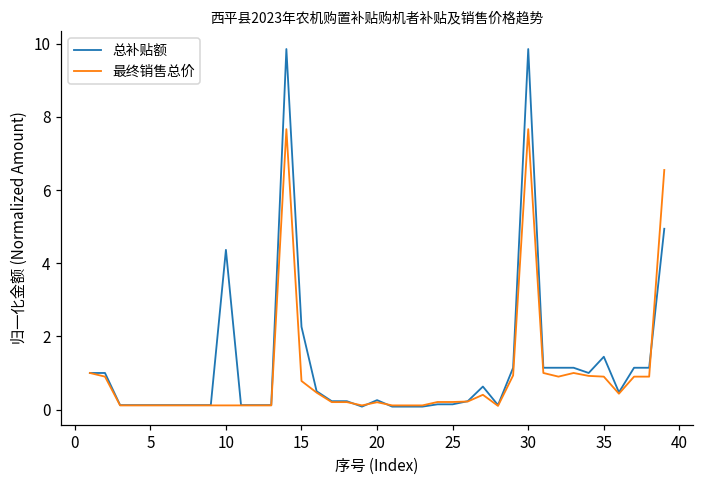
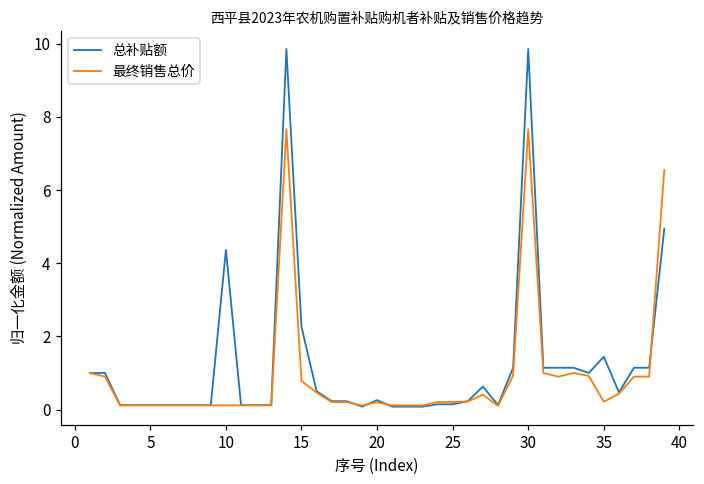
最终销售总价, 35: 0.9 -> 0.2
